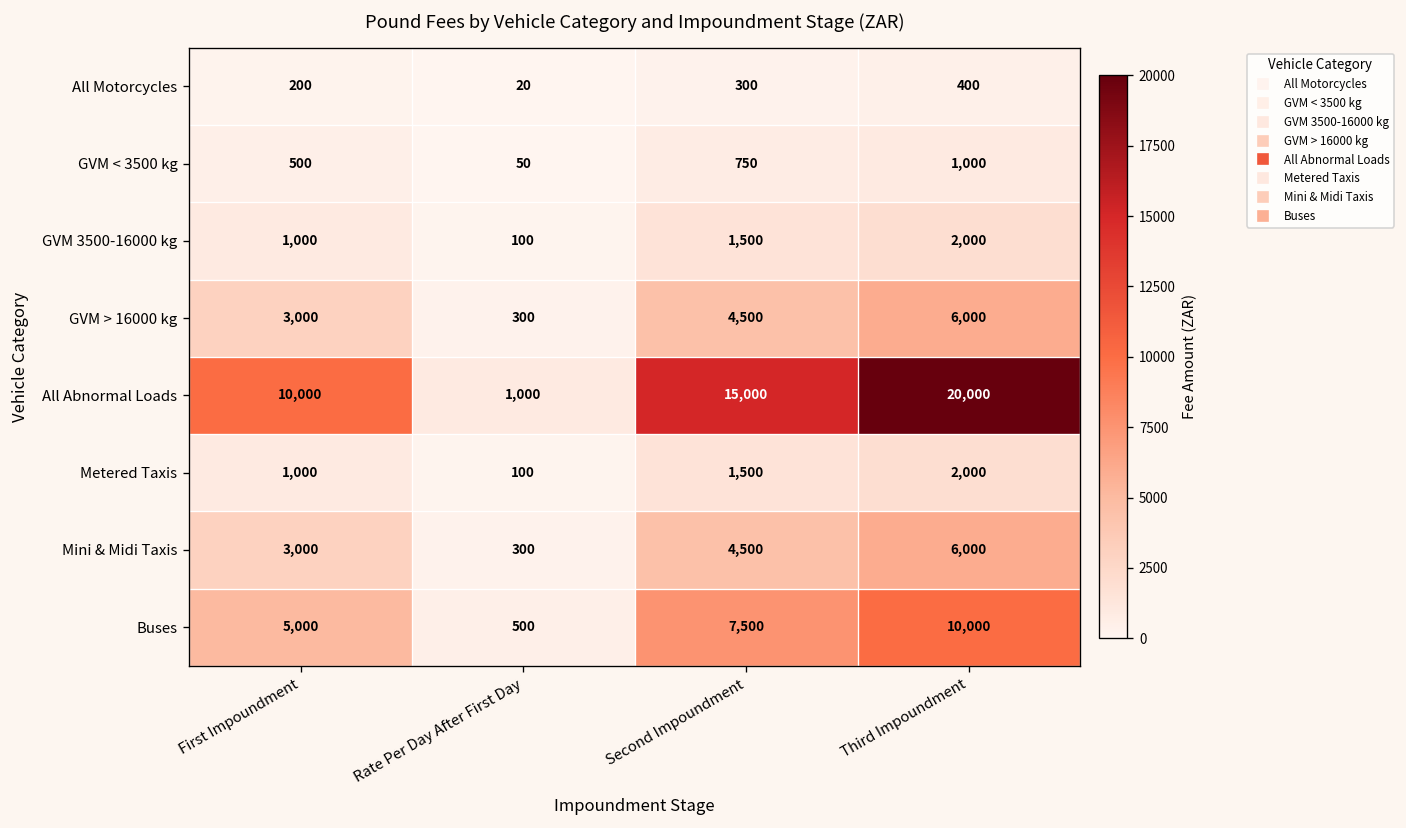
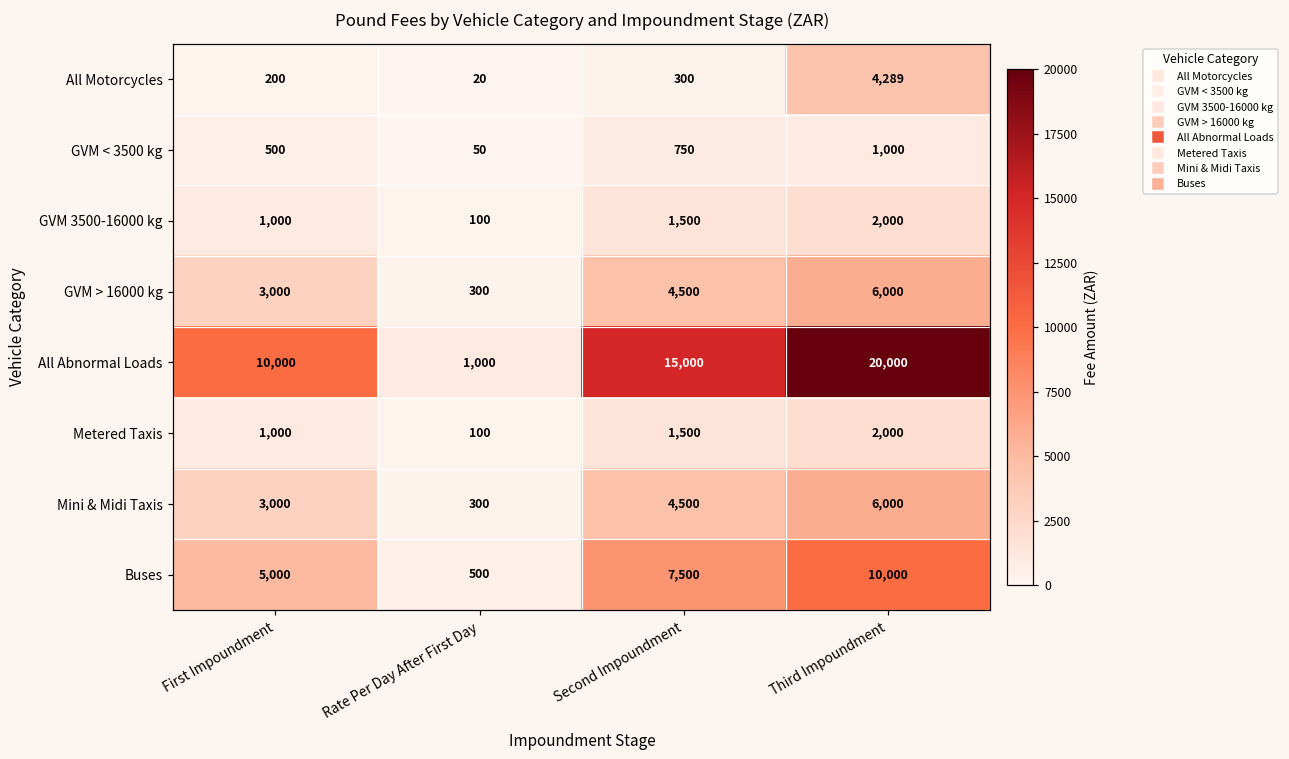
All Motorcycles, Third Impoundment: 400 -> 4,289
